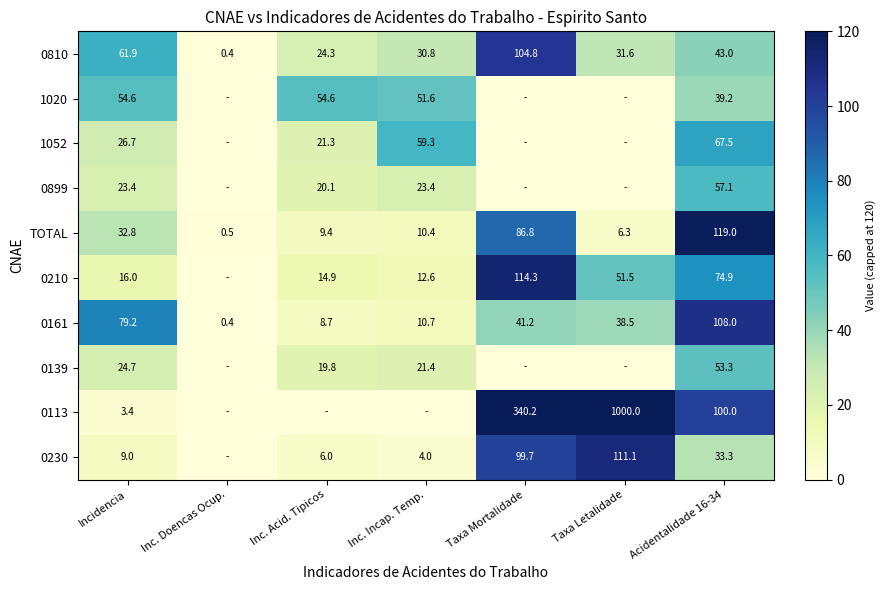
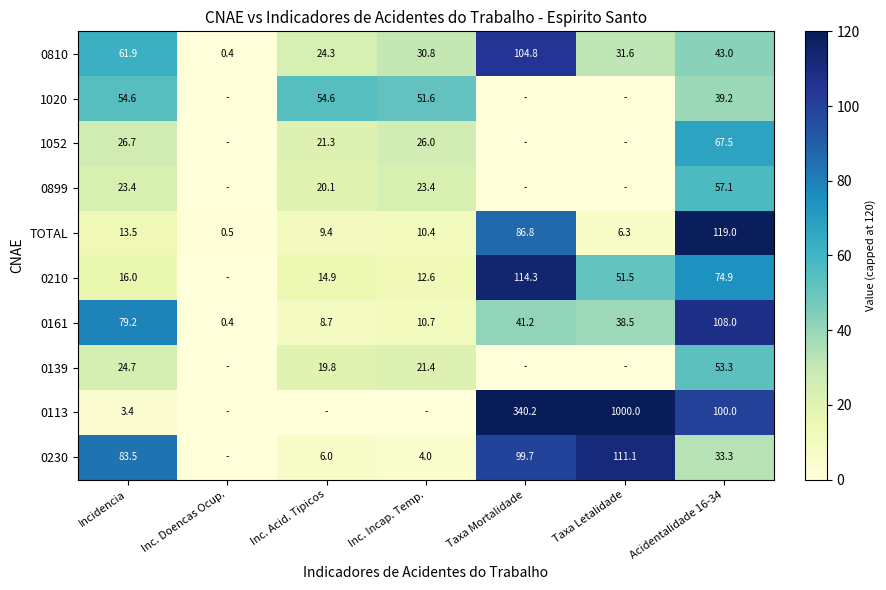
1052, Inc. Incap. Temp.: 59.3 -> 26.0
TOTAL, Incidencia: 32.8 -> 13.5
0230, Incidencia: 9.0 -> 83.5
